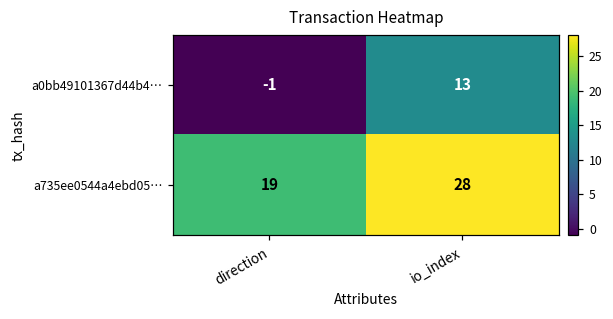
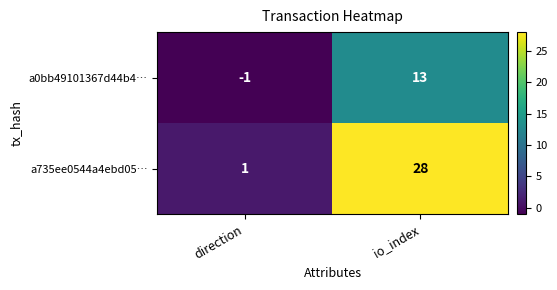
a735ee0544a4ebd05…, direction: 19 -> 1
